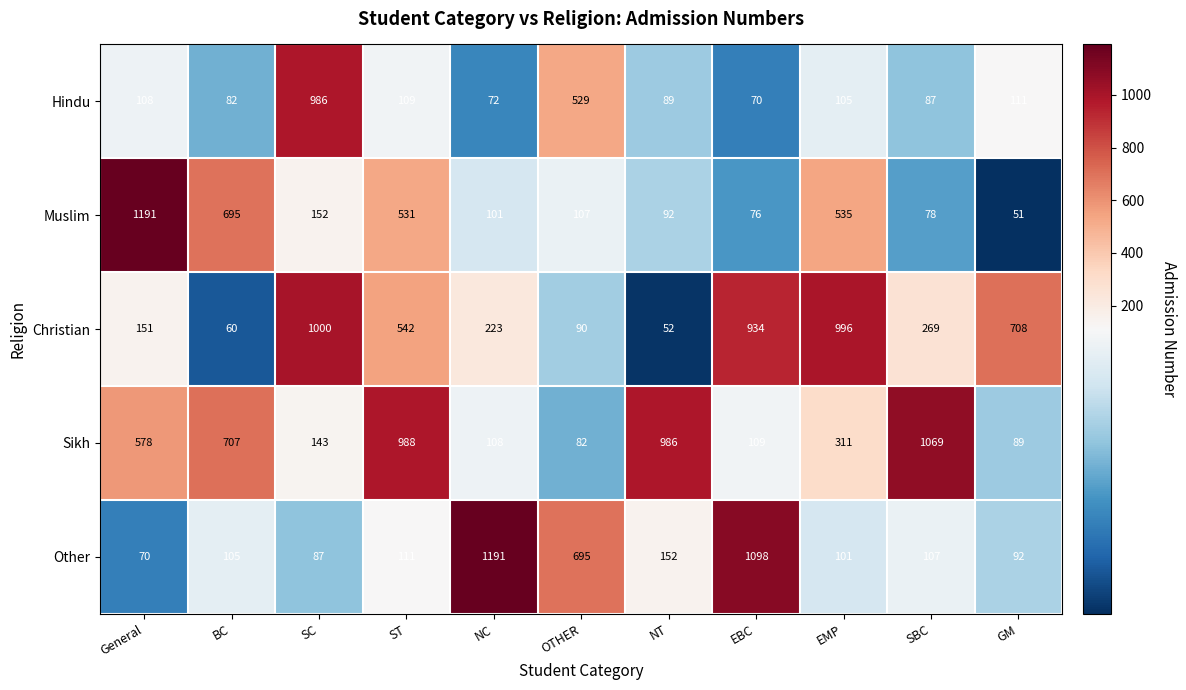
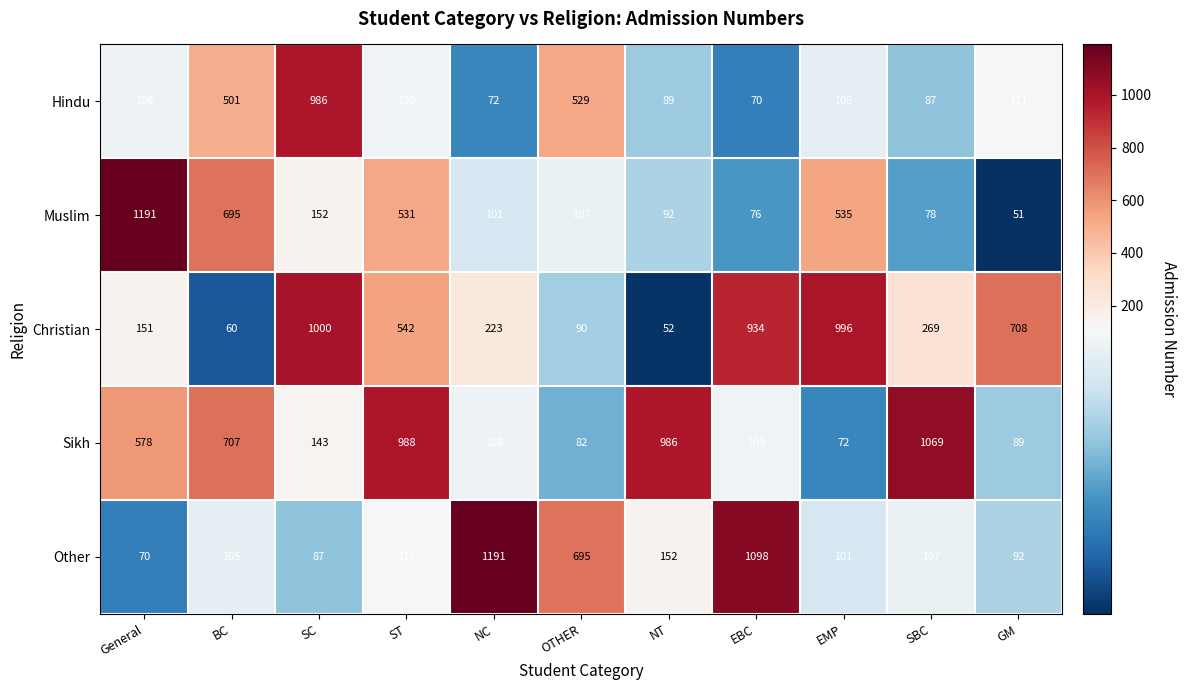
Hindu, BC: 82 -> 501
Sikh, EMP: 311 -> 72
